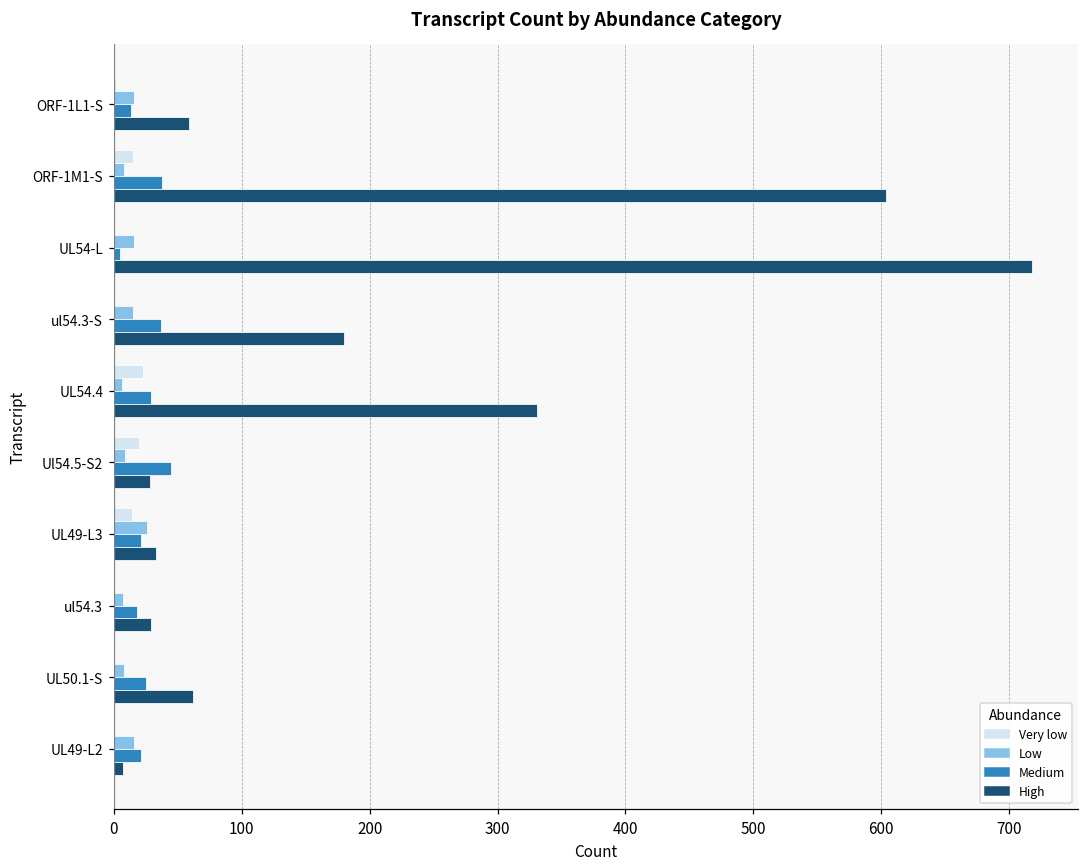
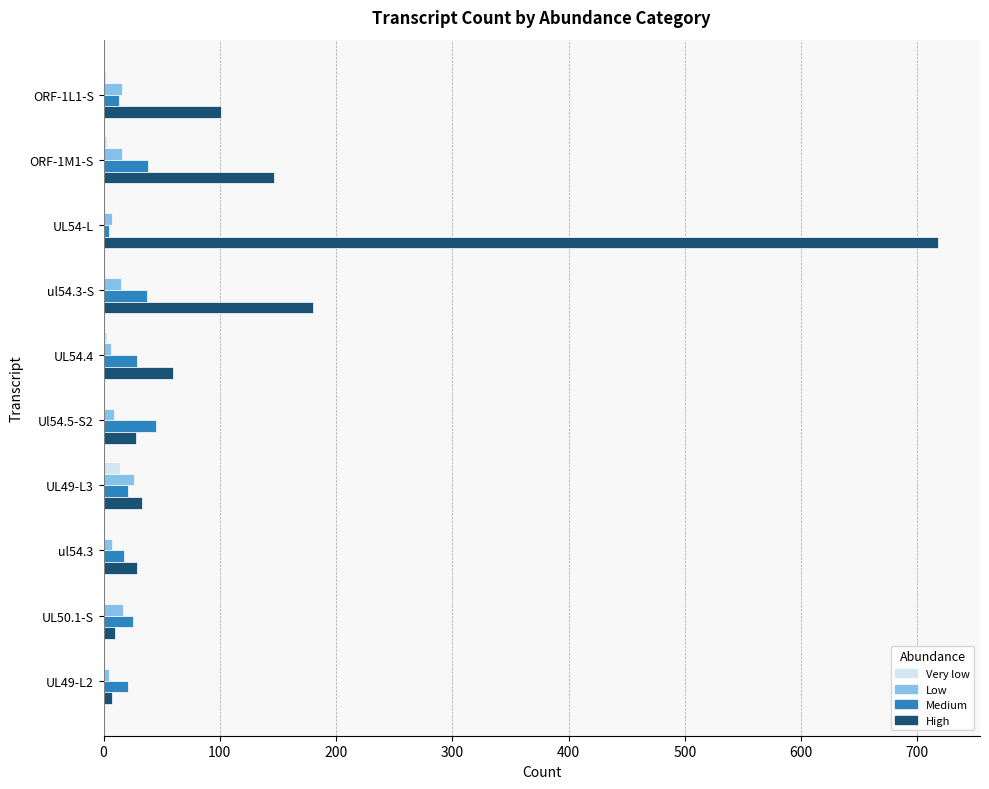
High, ORF-1L1-S: 59 -> 101
Very low, ORF-1M1-S: 15 -> 3
Low, ORF-1M1-S: 8 -> 16
High, ORF-1M1-S: 604 -> 147
Low, UL54-L: 16 -> 7
Very low, UL54.4: 23 -> 3
High, UL54.4: 331 -> 60
Very low, Ul54.5-S2: 20 -> 1
Low, UL50.1-S: 8 -> 17
High, UL50.1-S: 62 -> 10
Low, UL49-L2: 16 -> 5
